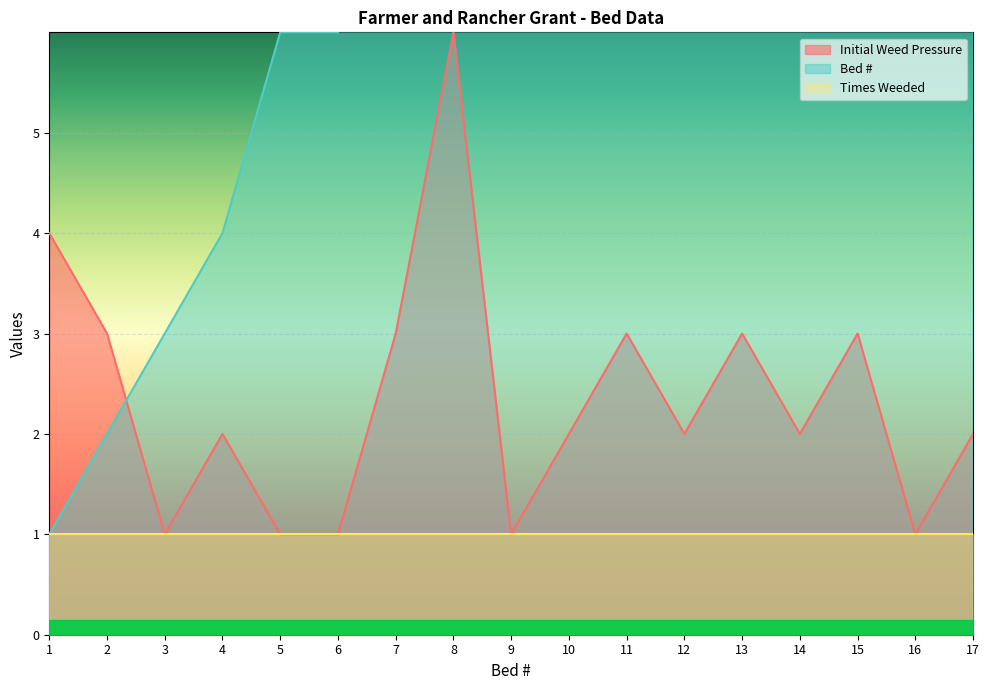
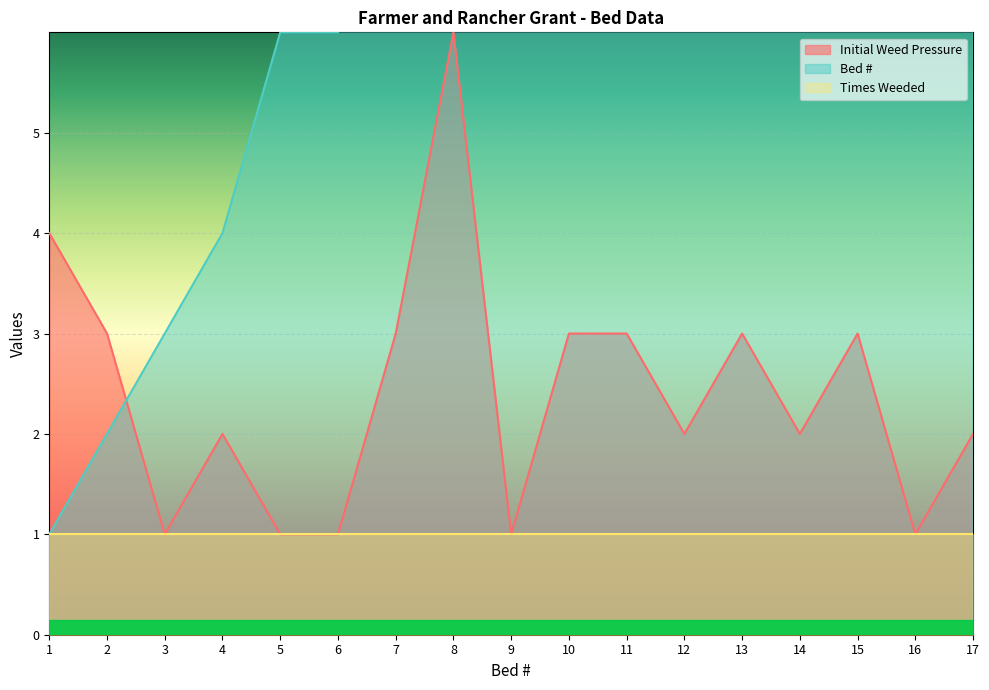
Initial Weed Pressure, 10: 2 -> 3
